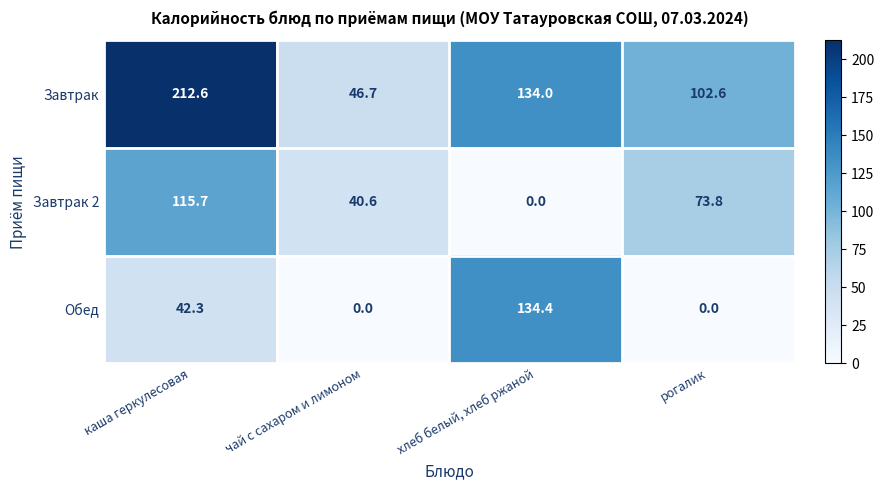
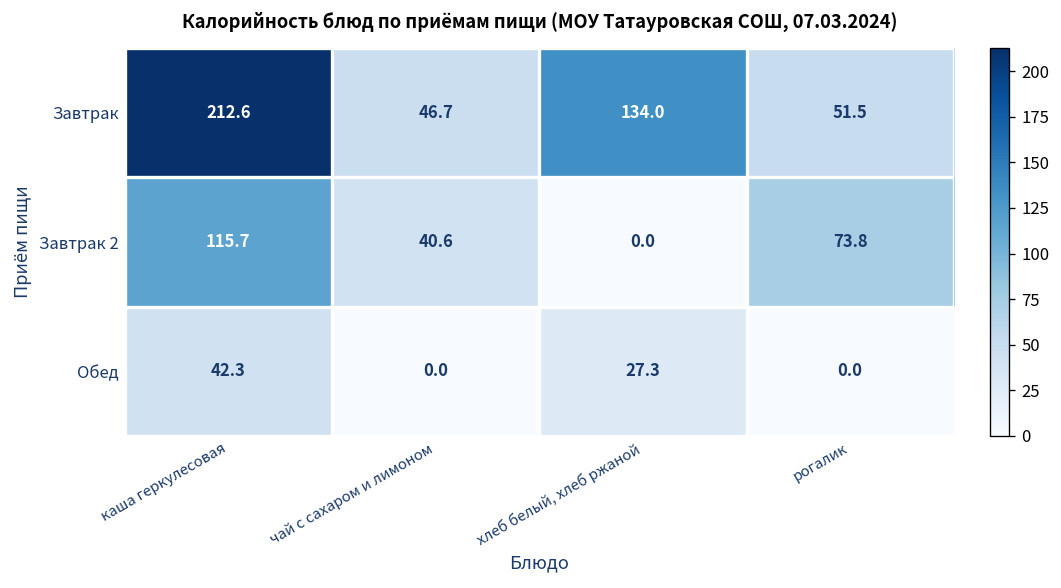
Завтрак, рогалик: 102.6 -> 51.5
Обед, хлеб белый, хлеб ржаной: 134.4 -> 27.3
